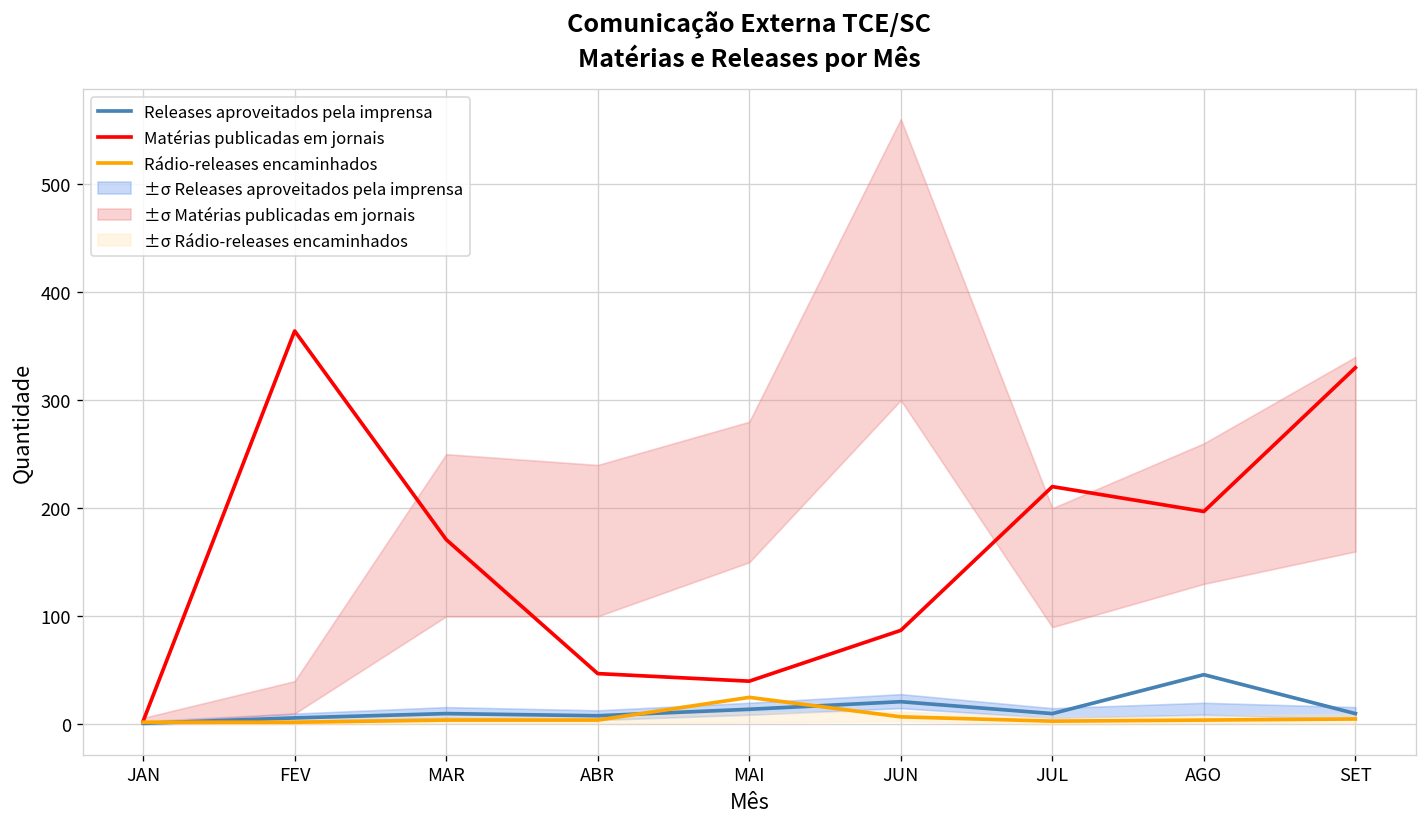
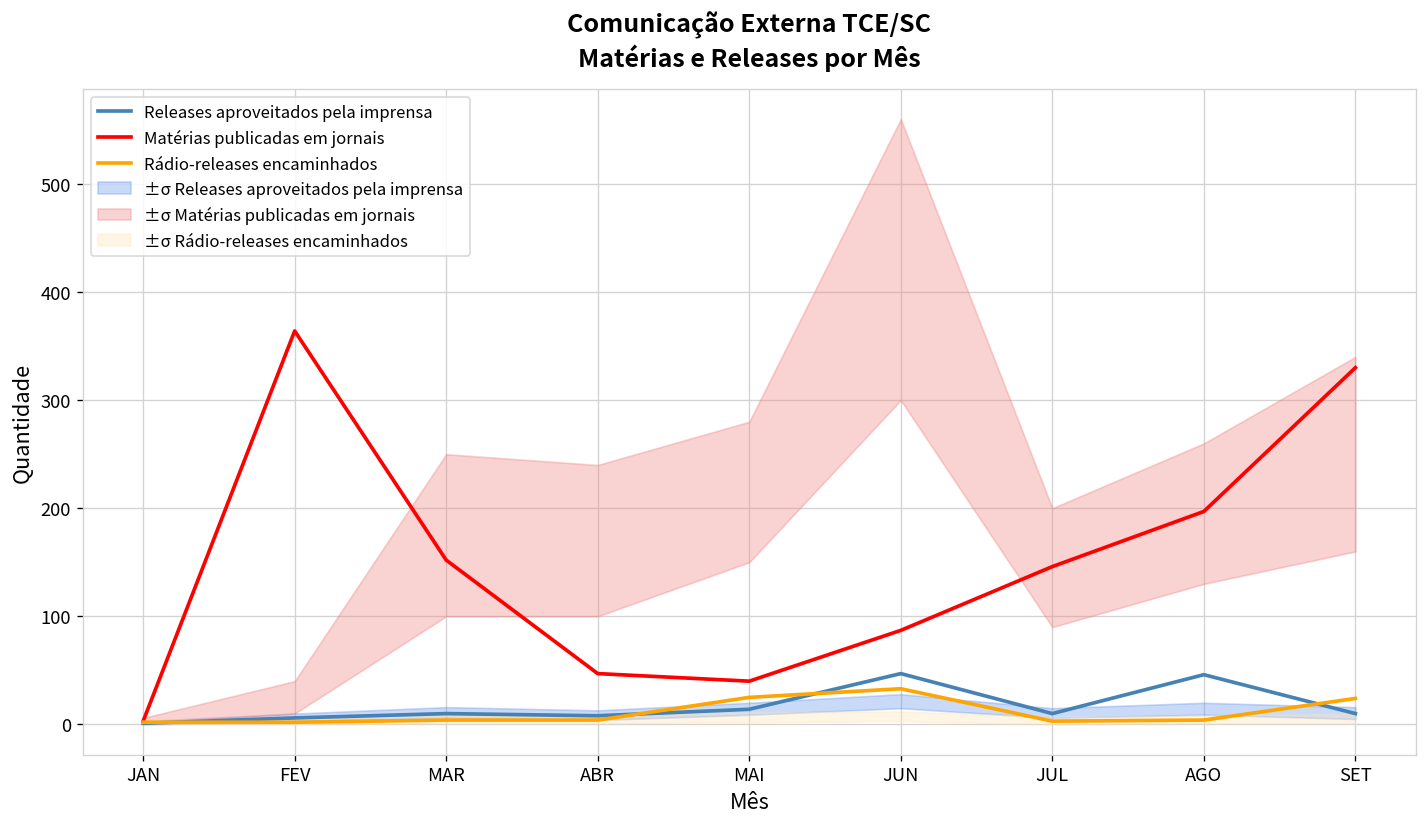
Matérias publicadas em jornais, MAR: 170 -> 150
Releases aproveitados pela imprensa, JUN: 20 -> 50
Rádio-releases encaminhados, JUN: 10 -> 30
Matérias publicadas em jornais, JUL: 220 -> 150
Rádio-releases encaminhados, SET: 10 -> 20
